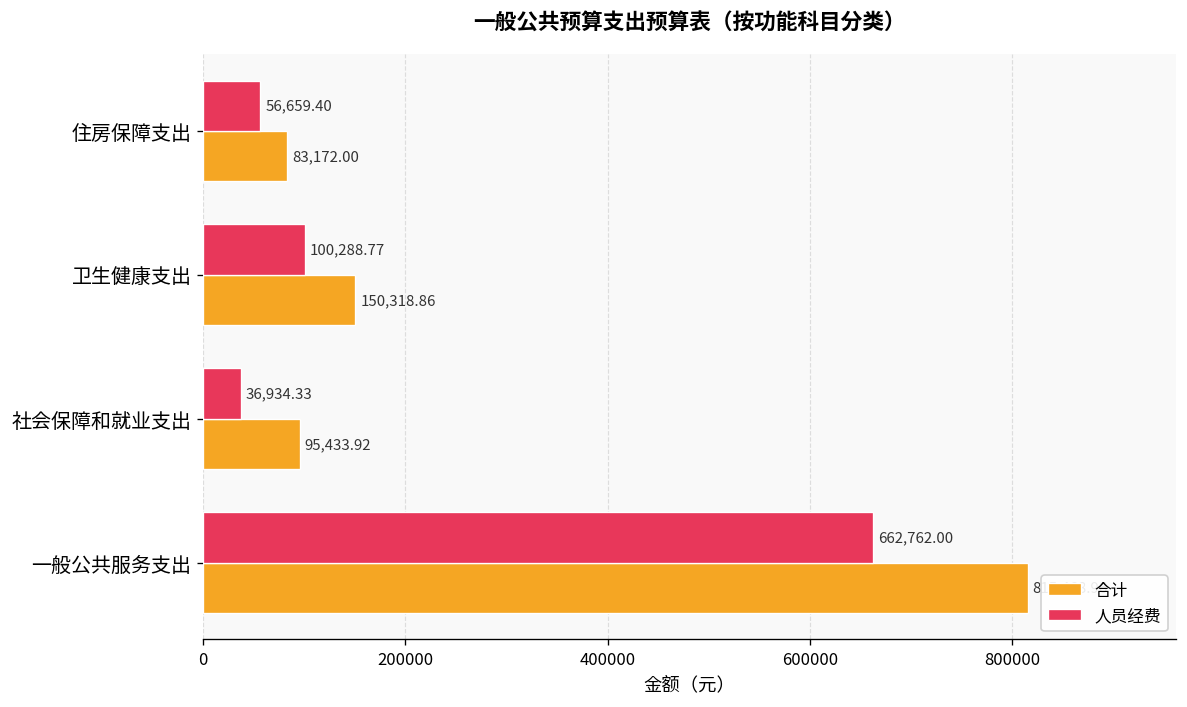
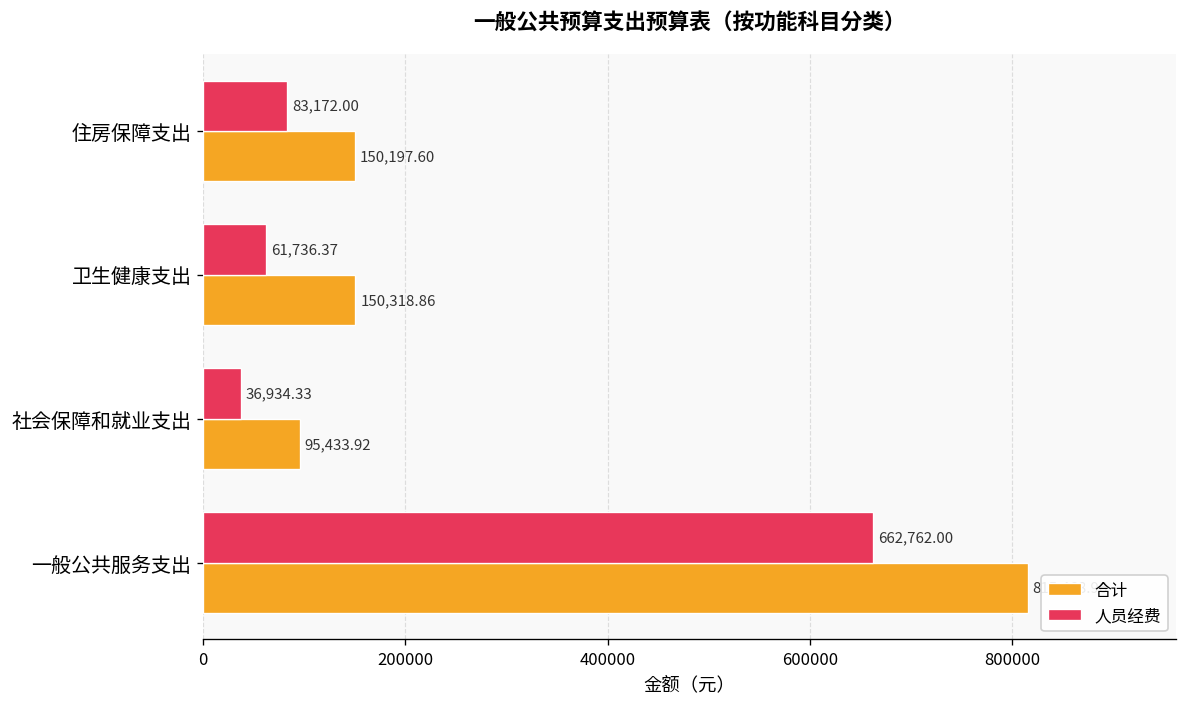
人员经费, 住房保障支出: 56,659.40 -> 83,172.00
合计, 住房保障支出: 83,172.00 -> 150,197.60
人员经费, 卫生健康支出: 100,288.77 -> 61,736.37
